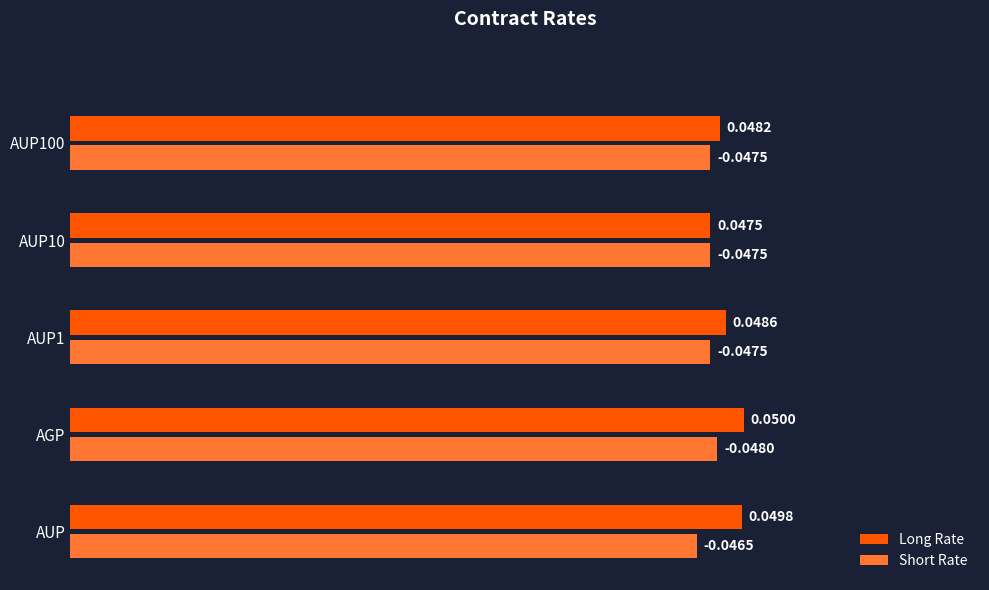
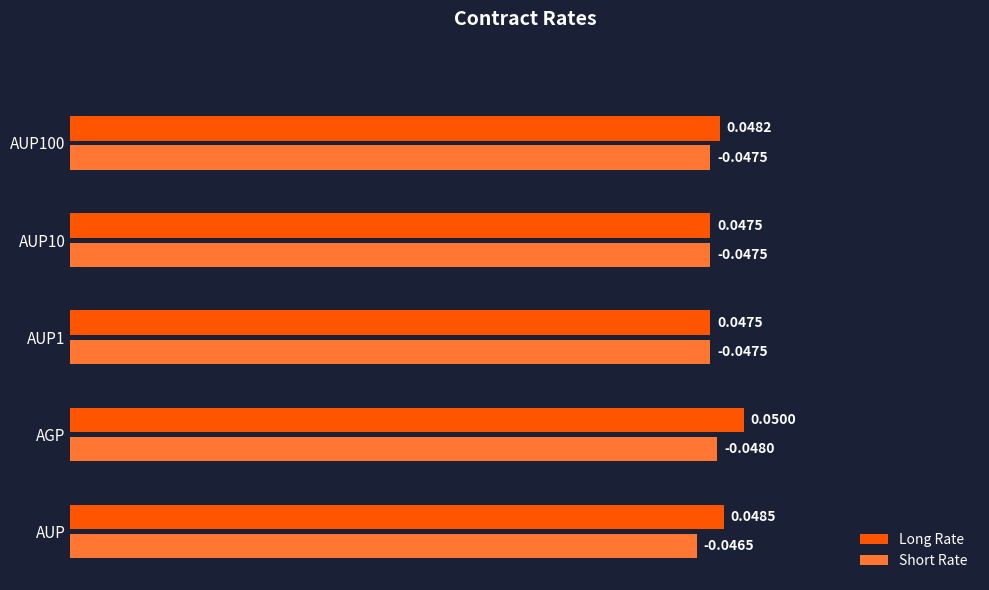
Long Rate, AUP1: 0.0486 -> 0.0475
Long Rate, AUP: 0.0498 -> 0.0485
